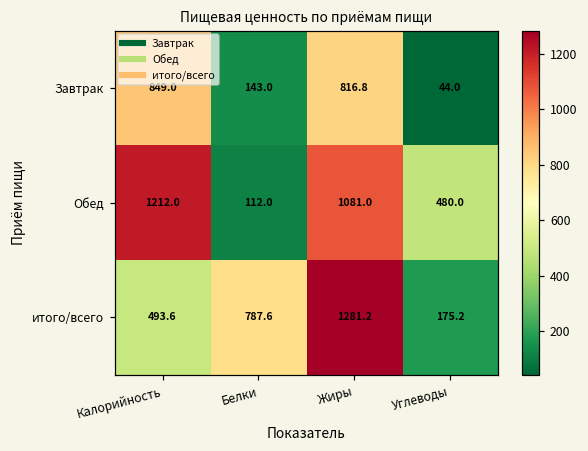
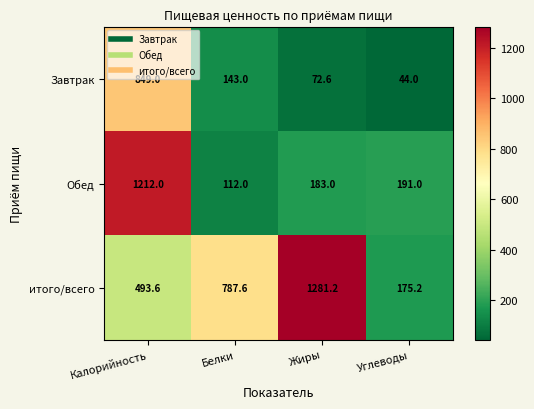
Завтрак, Жиры: 816.8 -> 72.6
Обед, Жиры: 1081.0 -> 183.0
Обед, Углеводы: 480.0 -> 191.0
